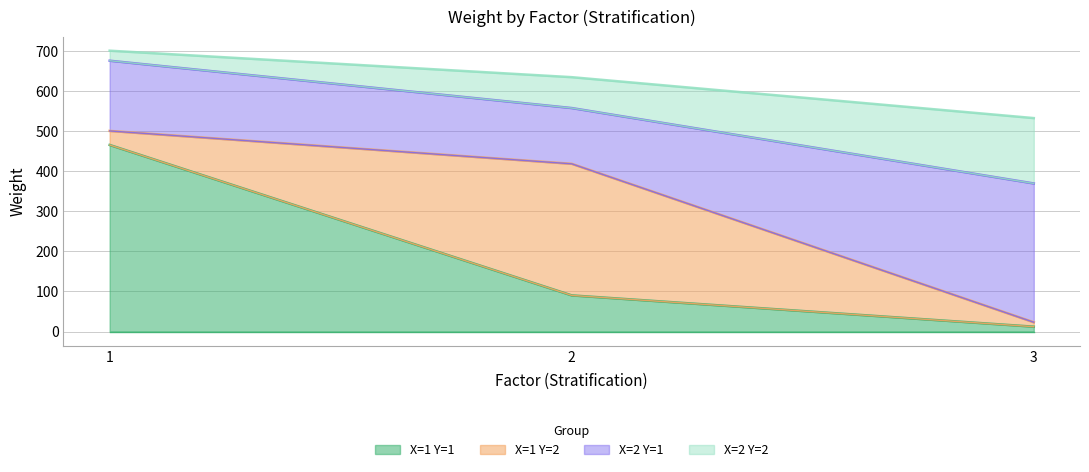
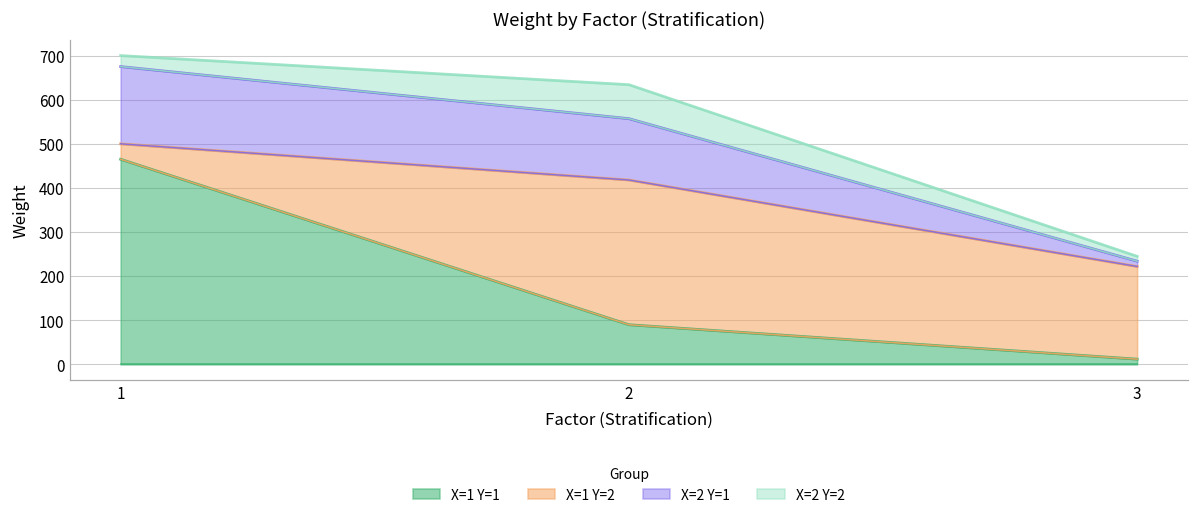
X=1 Y=2, 3: 10 -> 210
X=2 Y=1, 3: 350 -> 10
X=2 Y=2, 3: 160 -> 10
